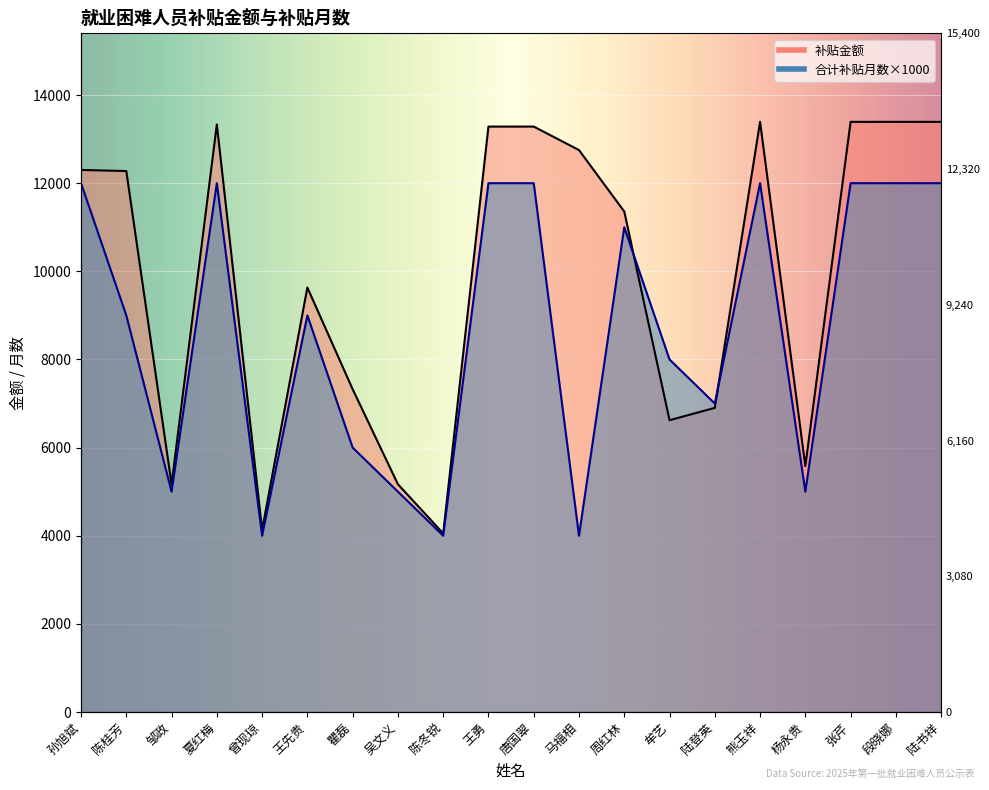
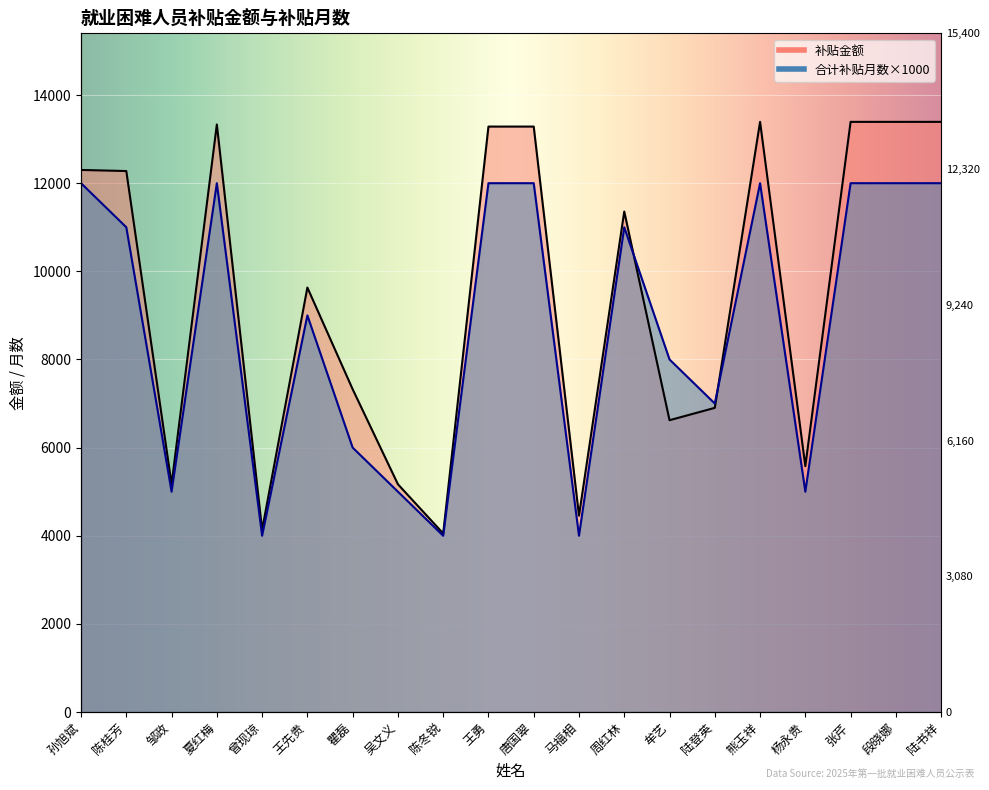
合计补贴月数×1000, 陈桂芳: 9000 -> 11000
补贴金额, 马福相: 12800 -> 4500
